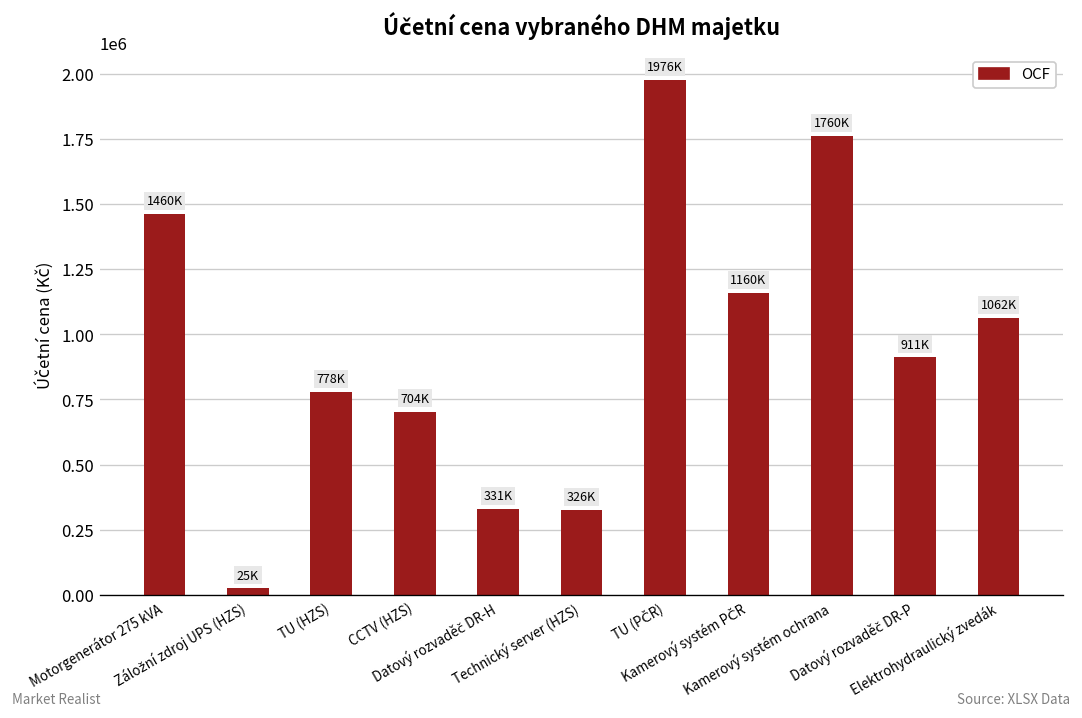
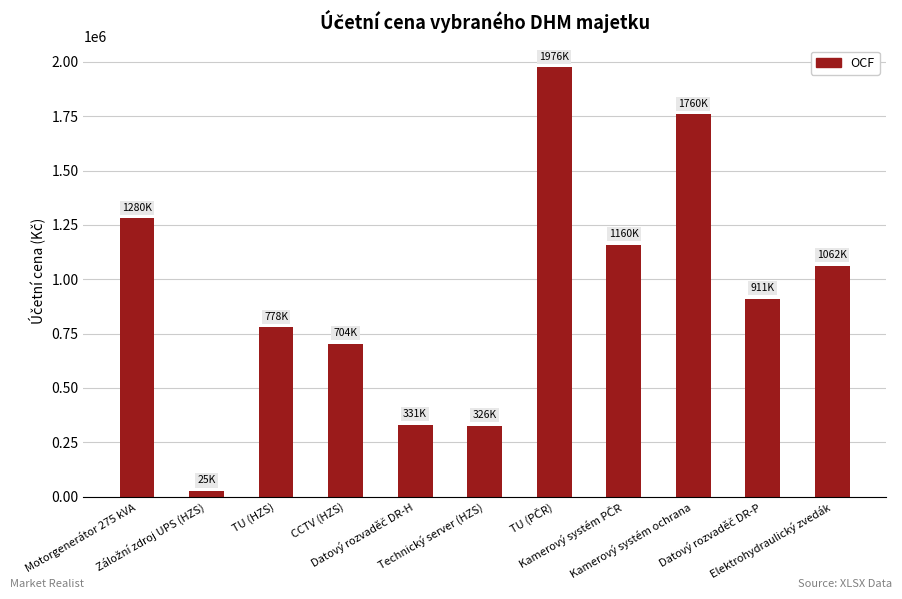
Motorgenerátor 275 kVA: 1460K -> 1280K
